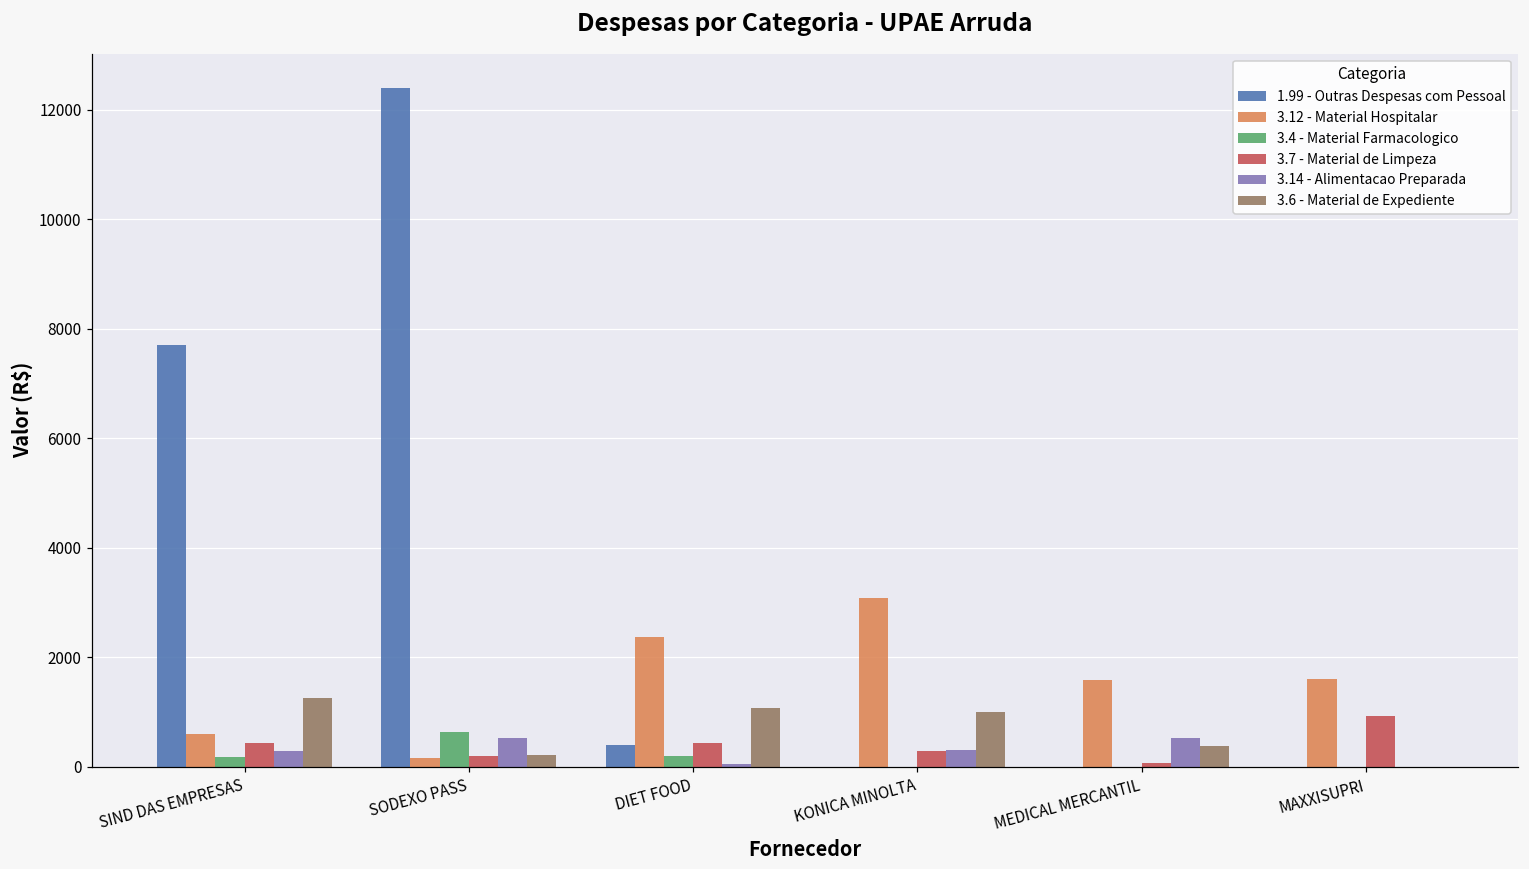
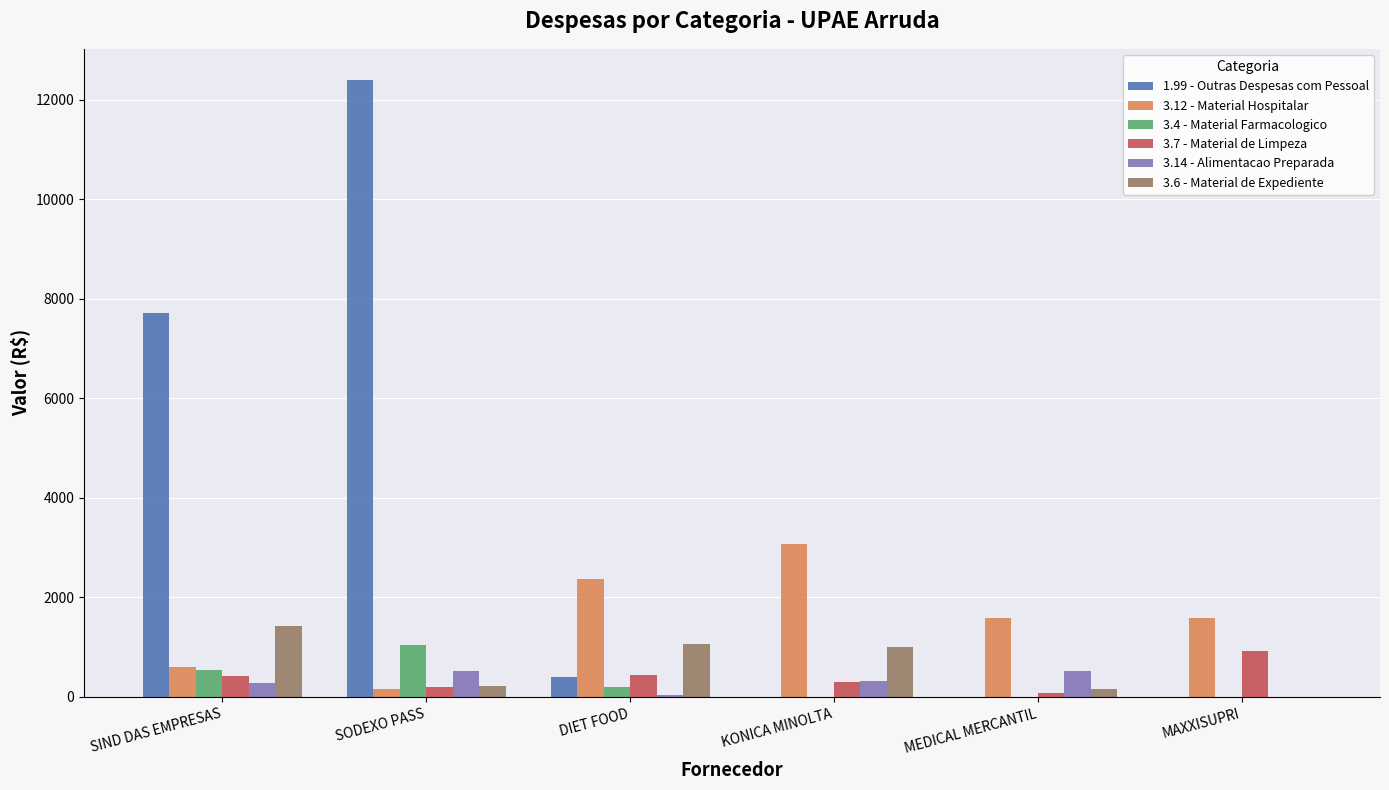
3.4 - Material Farmacologico, SIND DAS EMPRESAS: 200 -> 600
3.6 - Material de Expediente, SIND DAS EMPRESAS: 1300 -> 1400
3.4 - Material Farmacologico, SODEXO PASS: 600 -> 1000
3.6 - Material de Expediente, MEDICAL MERCANTIL: 400 -> 200
